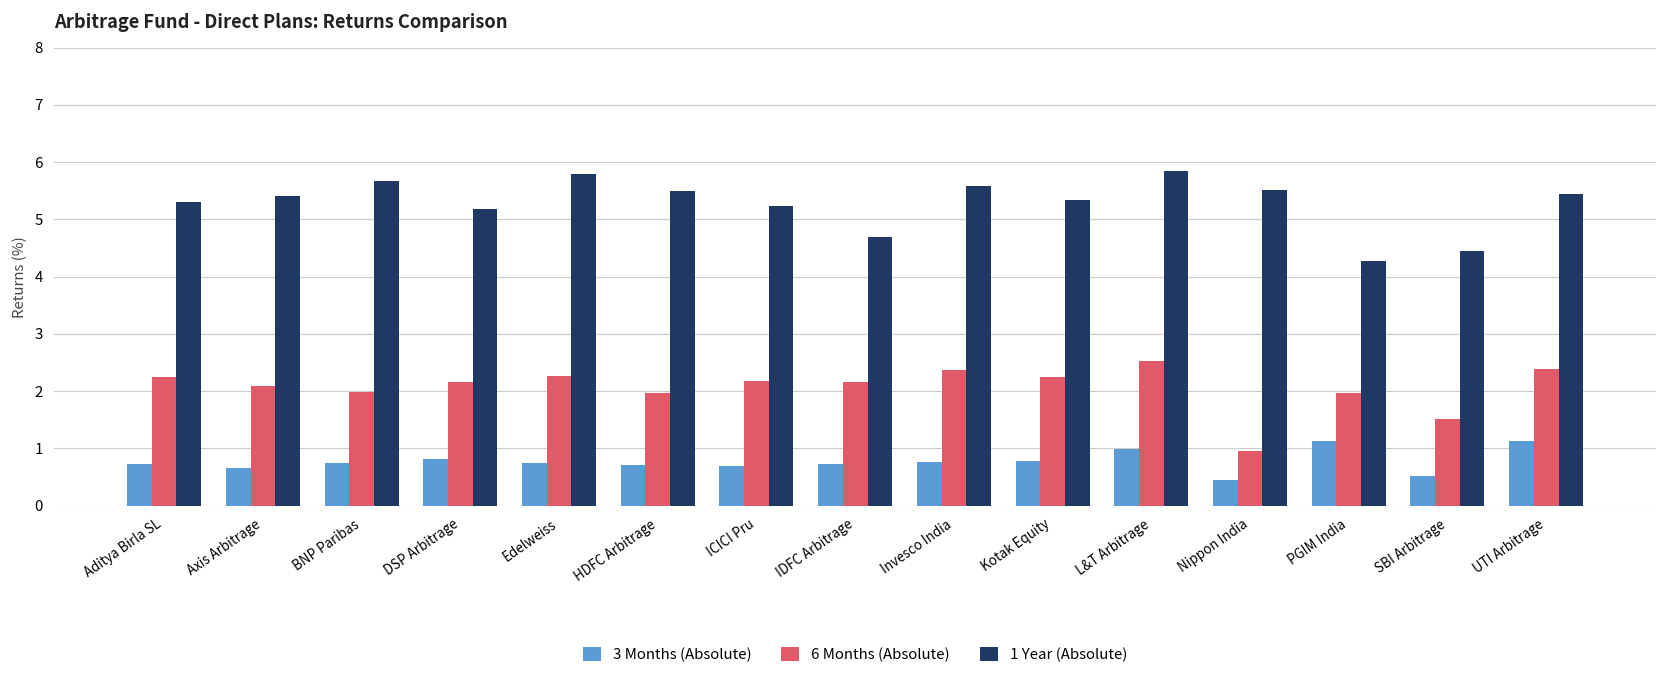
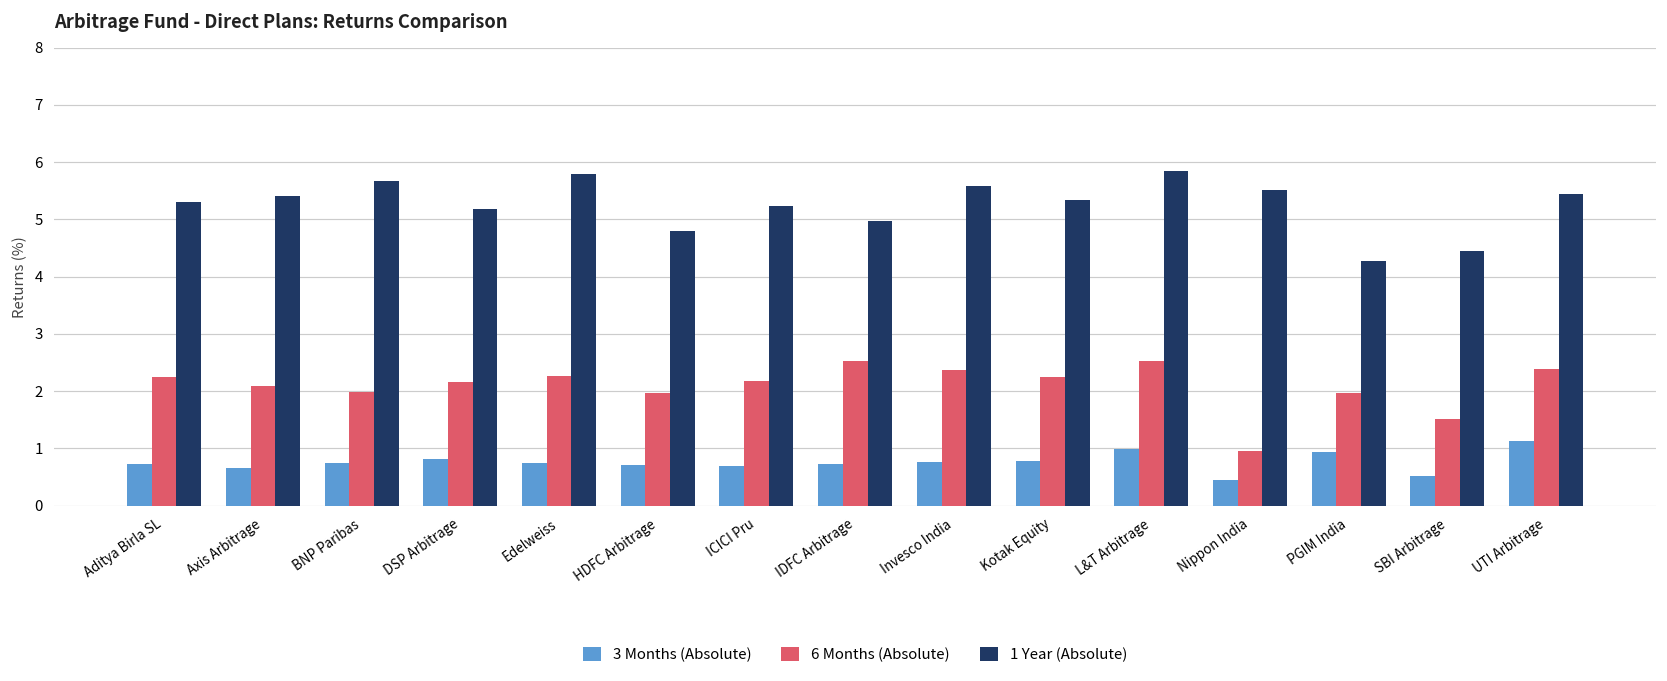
1 Year (Absolute), HDFC Arbitrage: 5.5 -> 4.8
6 Months (Absolute), IDFC Arbitrage: 2.2 -> 2.5
1 Year (Absolute), IDFC Arbitrage: 4.7 -> 5.0
3 Months (Absolute), PGIM India: 1.1 -> 0.9
